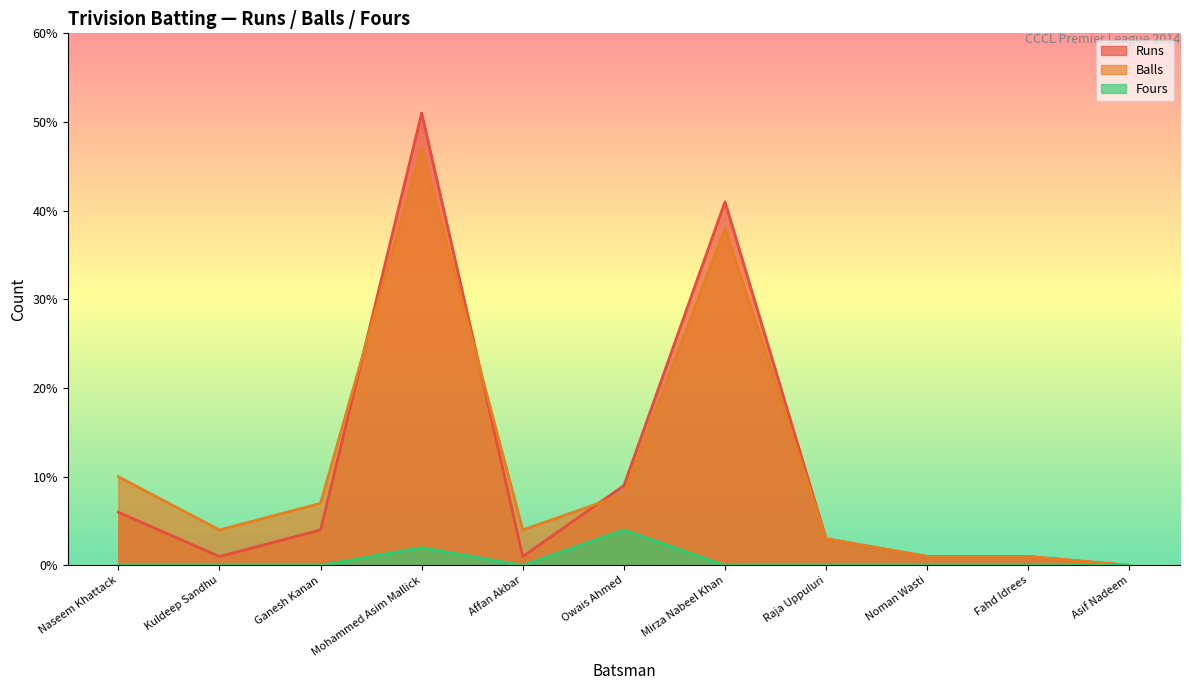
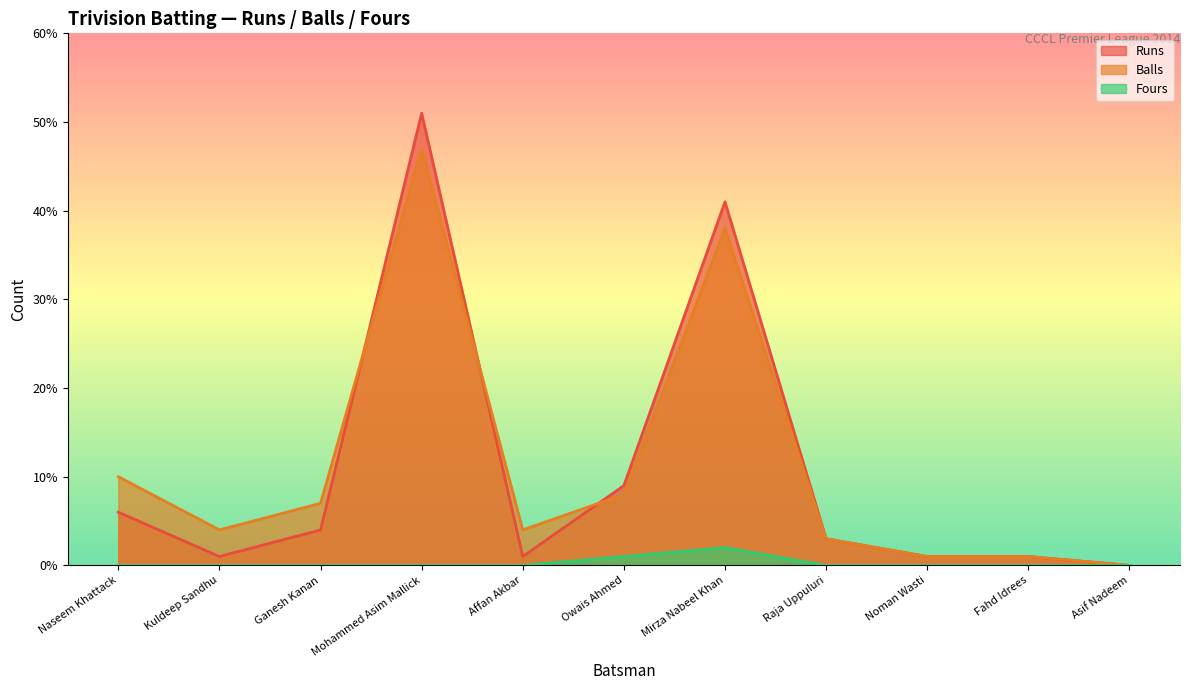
Fours, Mohammed Asim Mallick: 2% -> 0%
Fours, Owais Ahmed: 4% -> 1%
Fours, Mirza Nabeel Khan: 0% -> 2%
